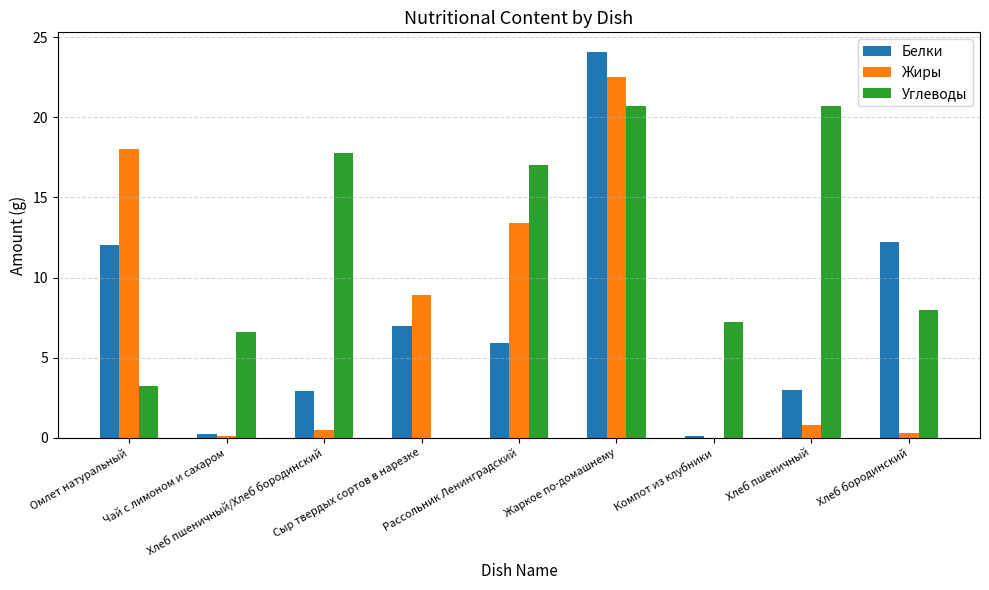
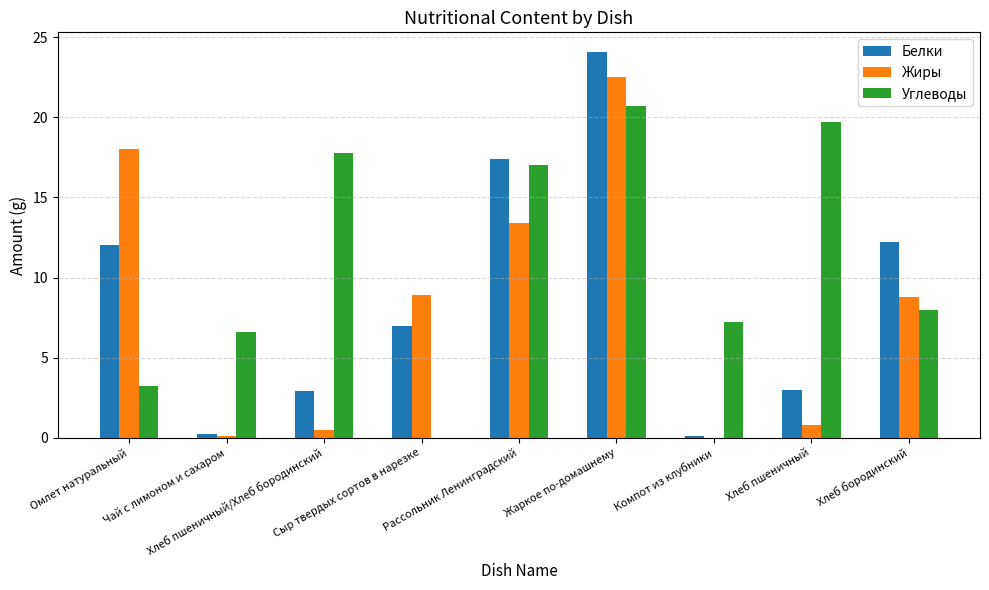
Белки, Рассольник Ленинградский: 5.9 -> 17.4
Углеводы, Хлеб пшеничный: 20.7 -> 19.7
Жиры, Хлеб бородинский: 0.3 -> 8.8
